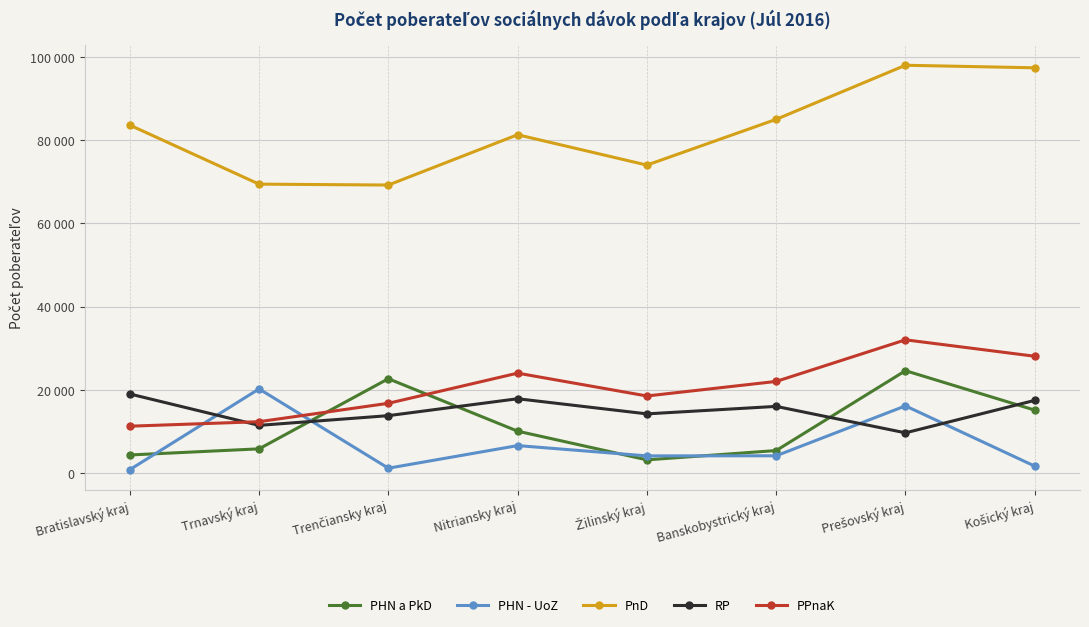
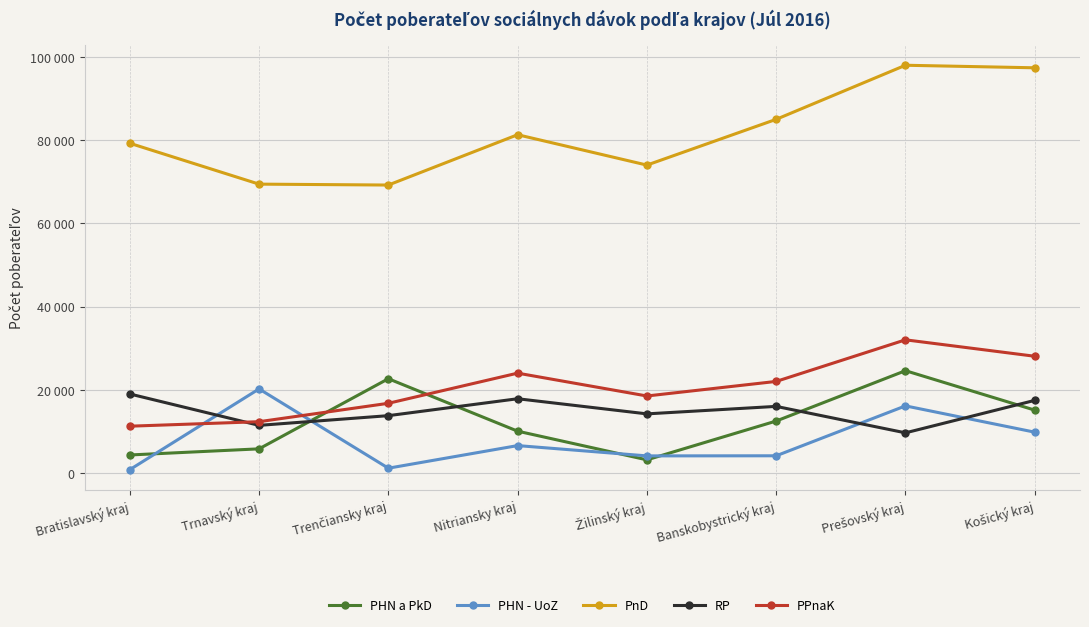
PnD, Bratislavský kraj: 84000 -> 79000
PHN a PkD, Banskobystrický kraj: 5000 -> 12000
PHN - UoZ, Košický kraj: 2000 -> 10000
